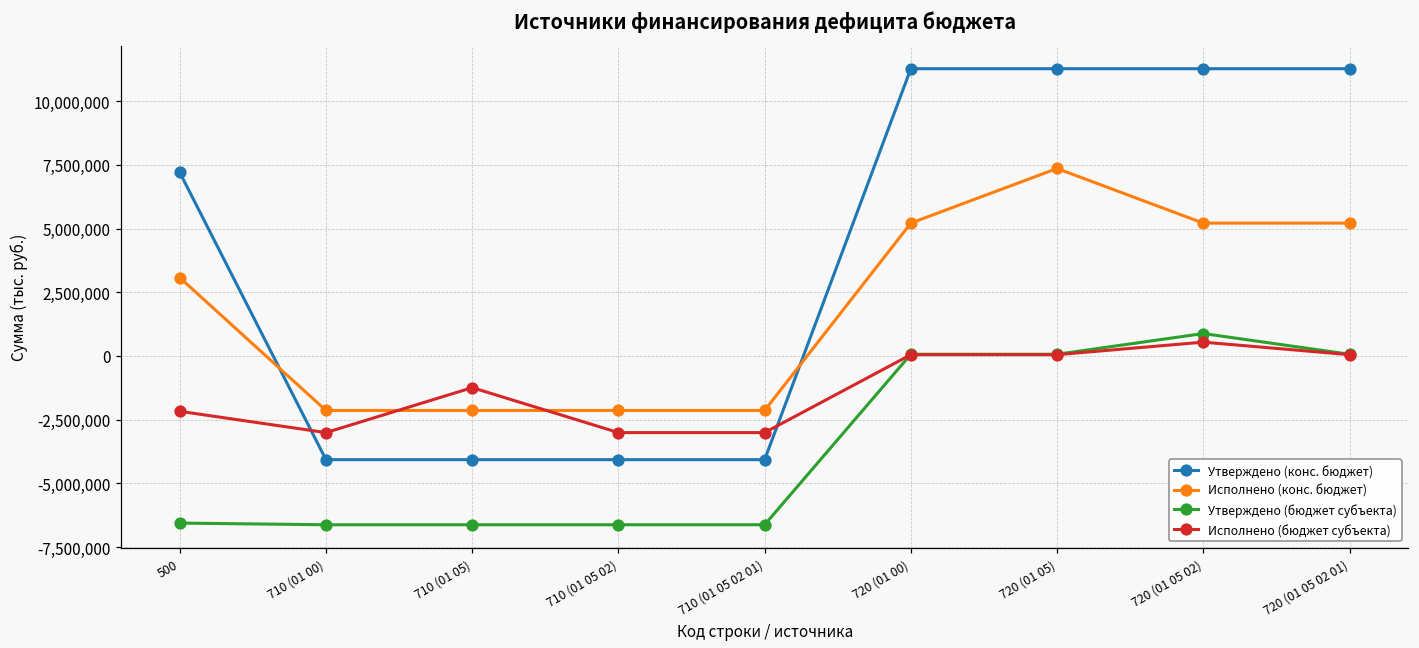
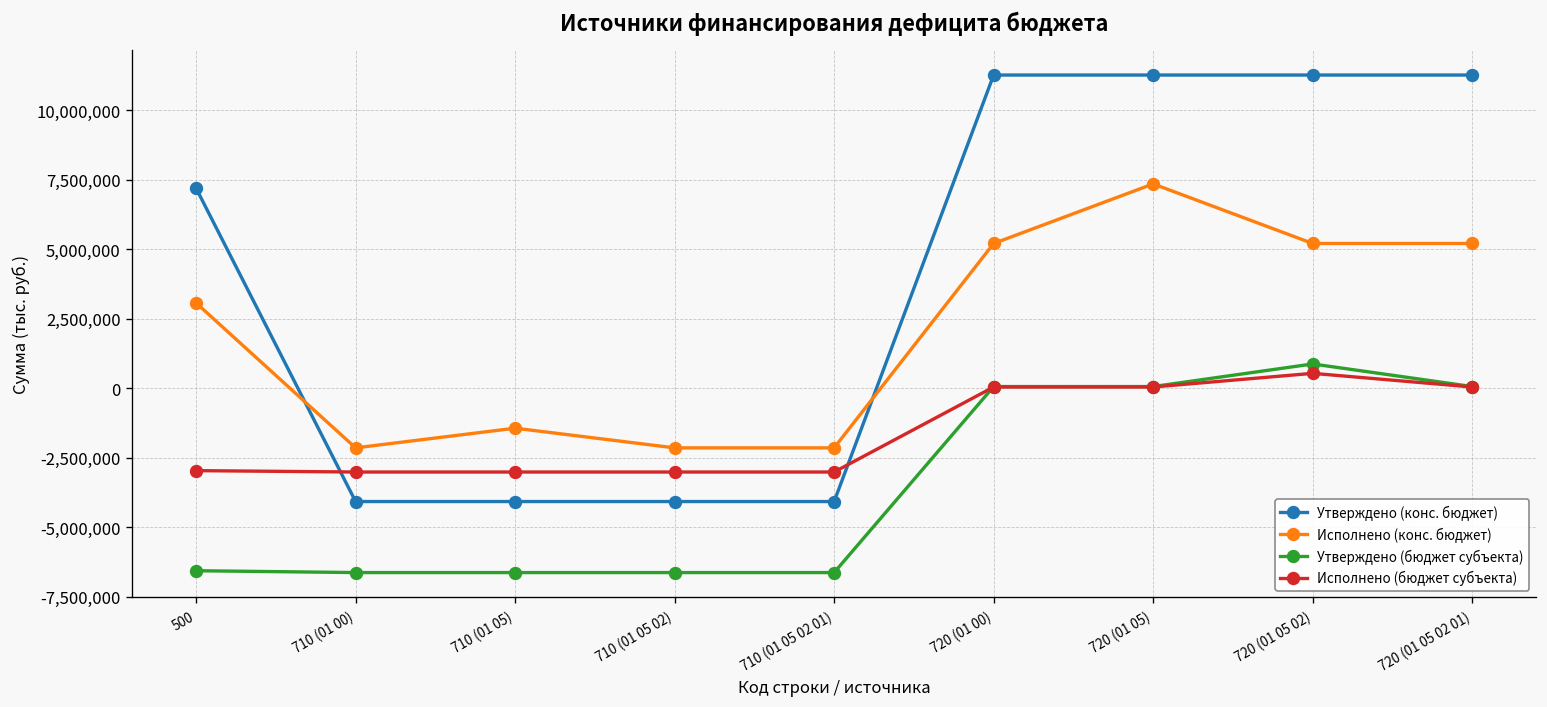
Исполнено (бюджет субъекта), 500: -2,200,000 -> -3,000,000
Исполнено (конс. бюджет), 710 (01 05): -2,100,000 -> -1,400,000
Исполнено (бюджет субъекта), 710 (01 05): -1,200,000 -> -3,000,000
